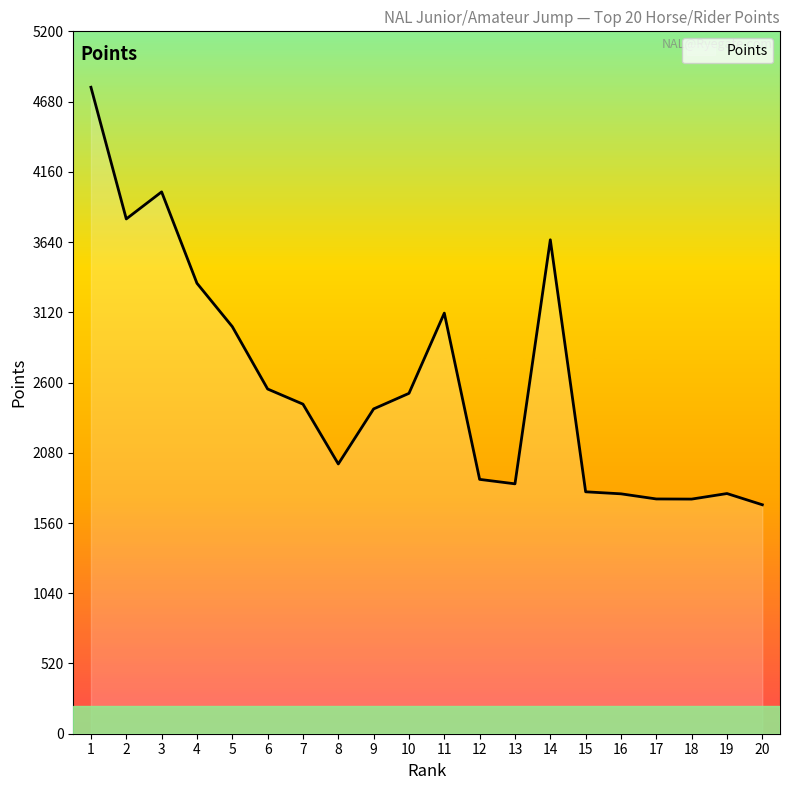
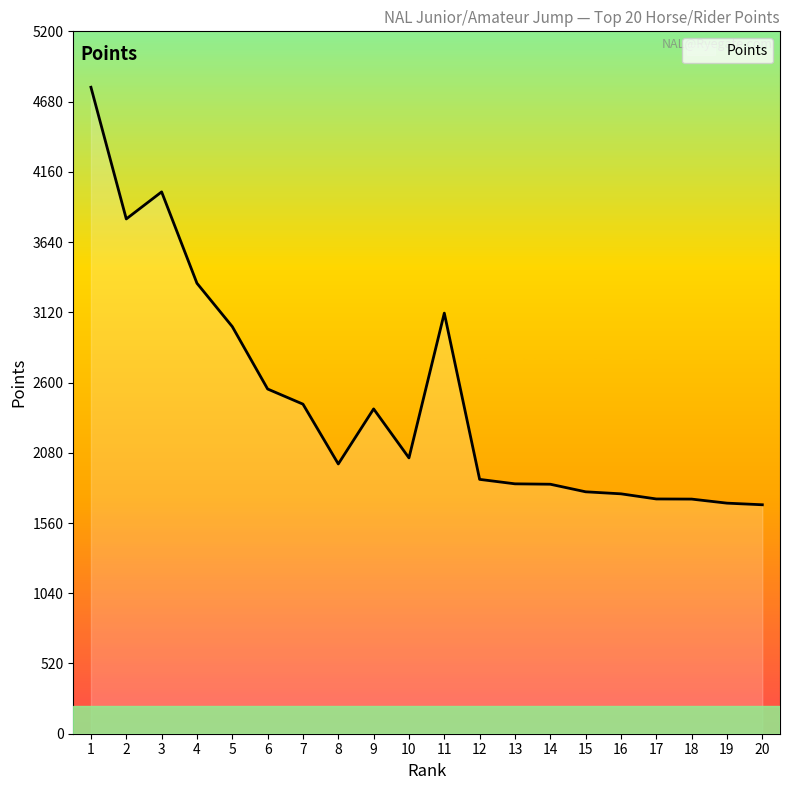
10: 2520 -> 2040
14: 3660 -> 1850
19: 1780 -> 1710
